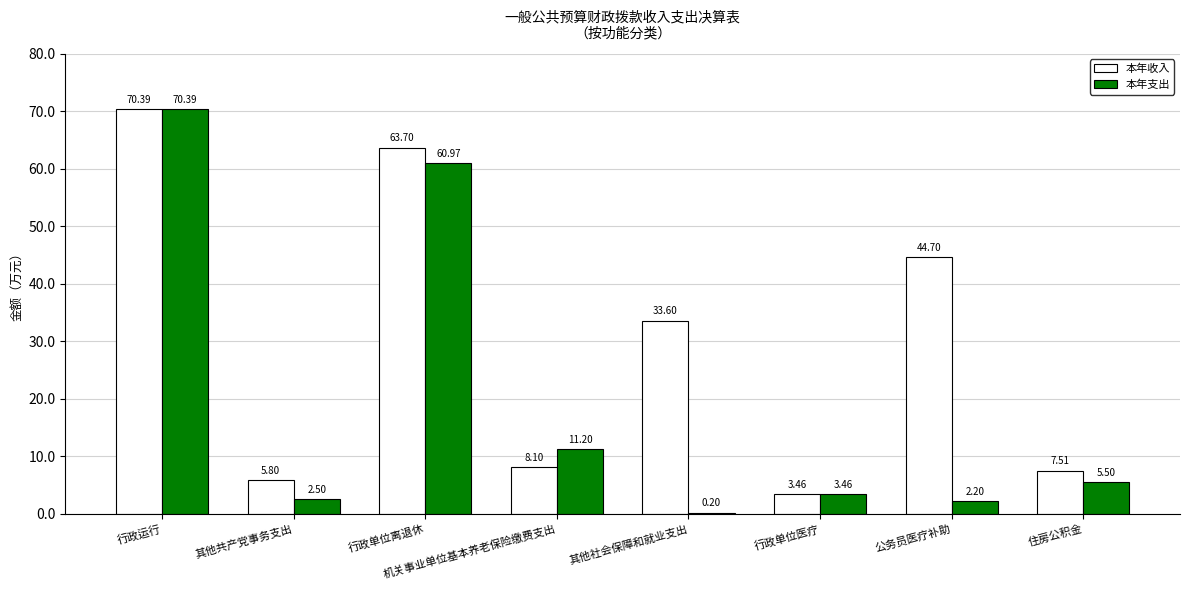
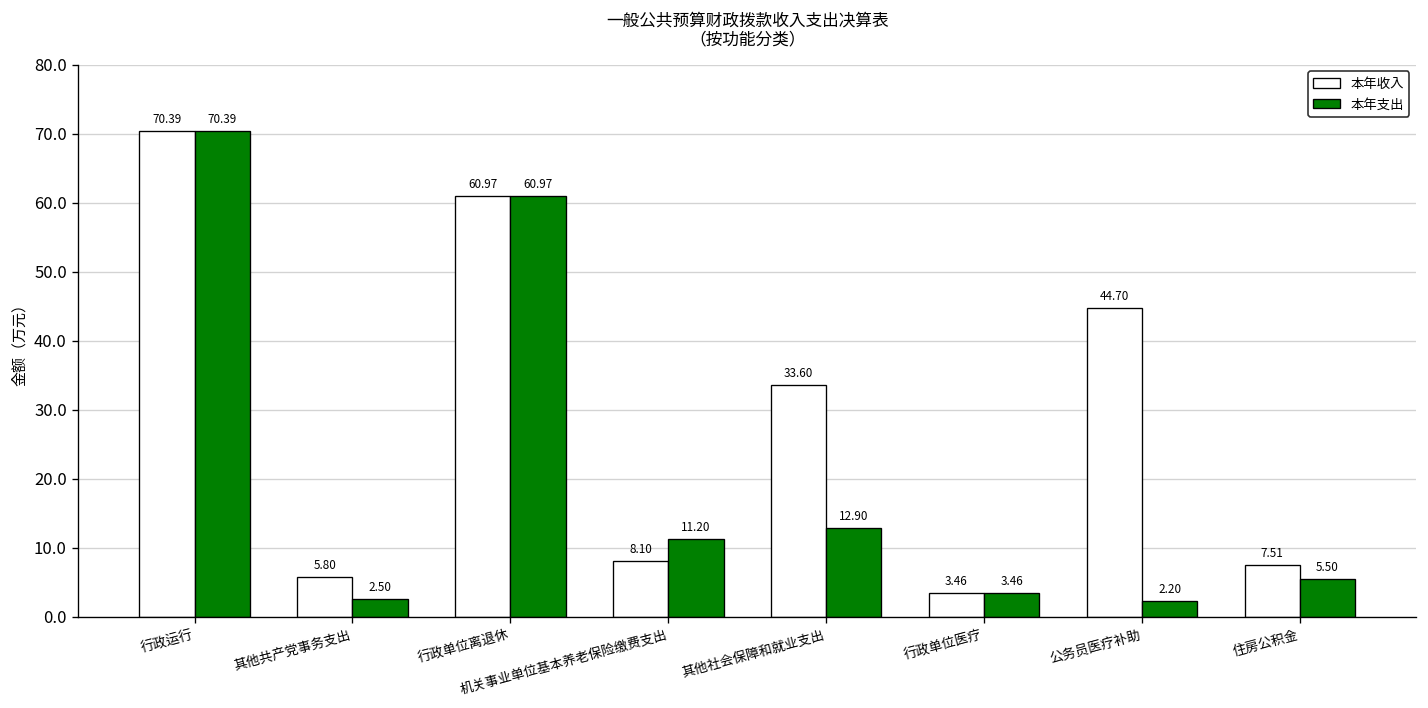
本年收入, 行政单位离退休: 63.70 -> 60.97
本年支出, 其他社会保障和就业支出: 0.20 -> 12.90
